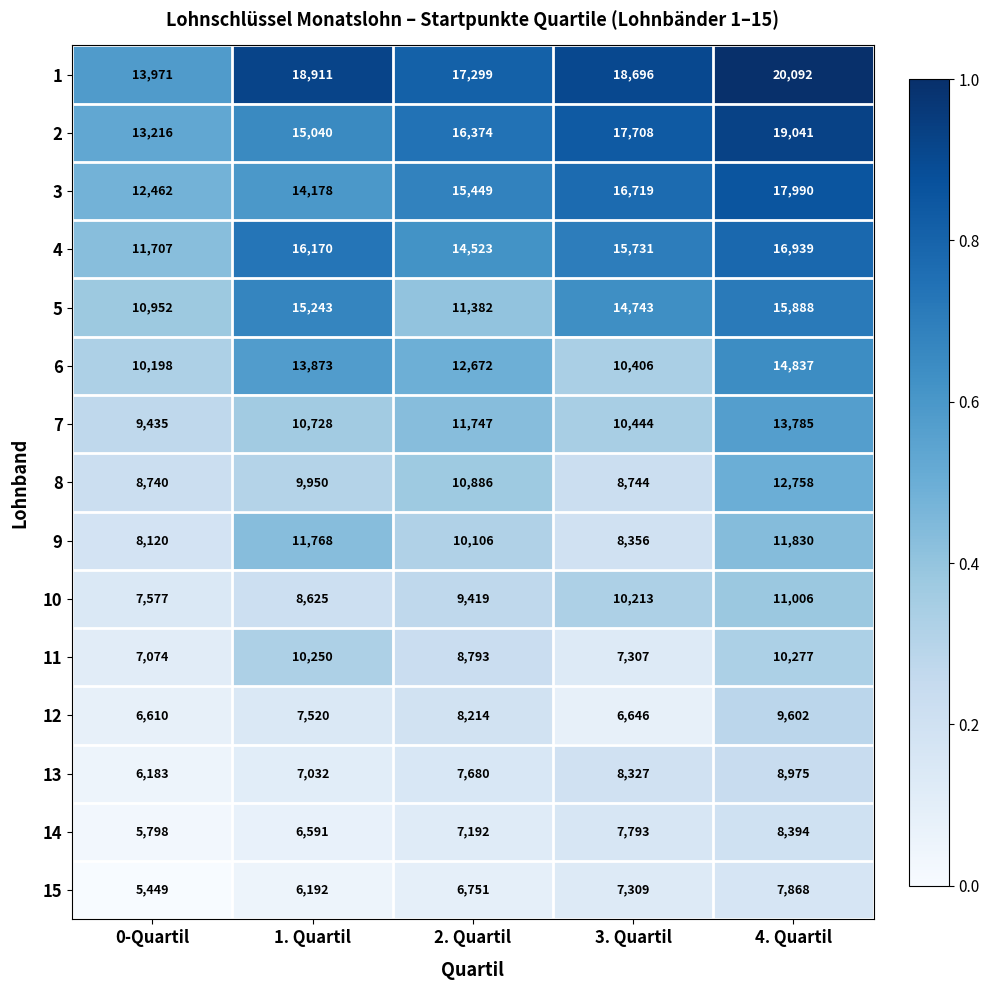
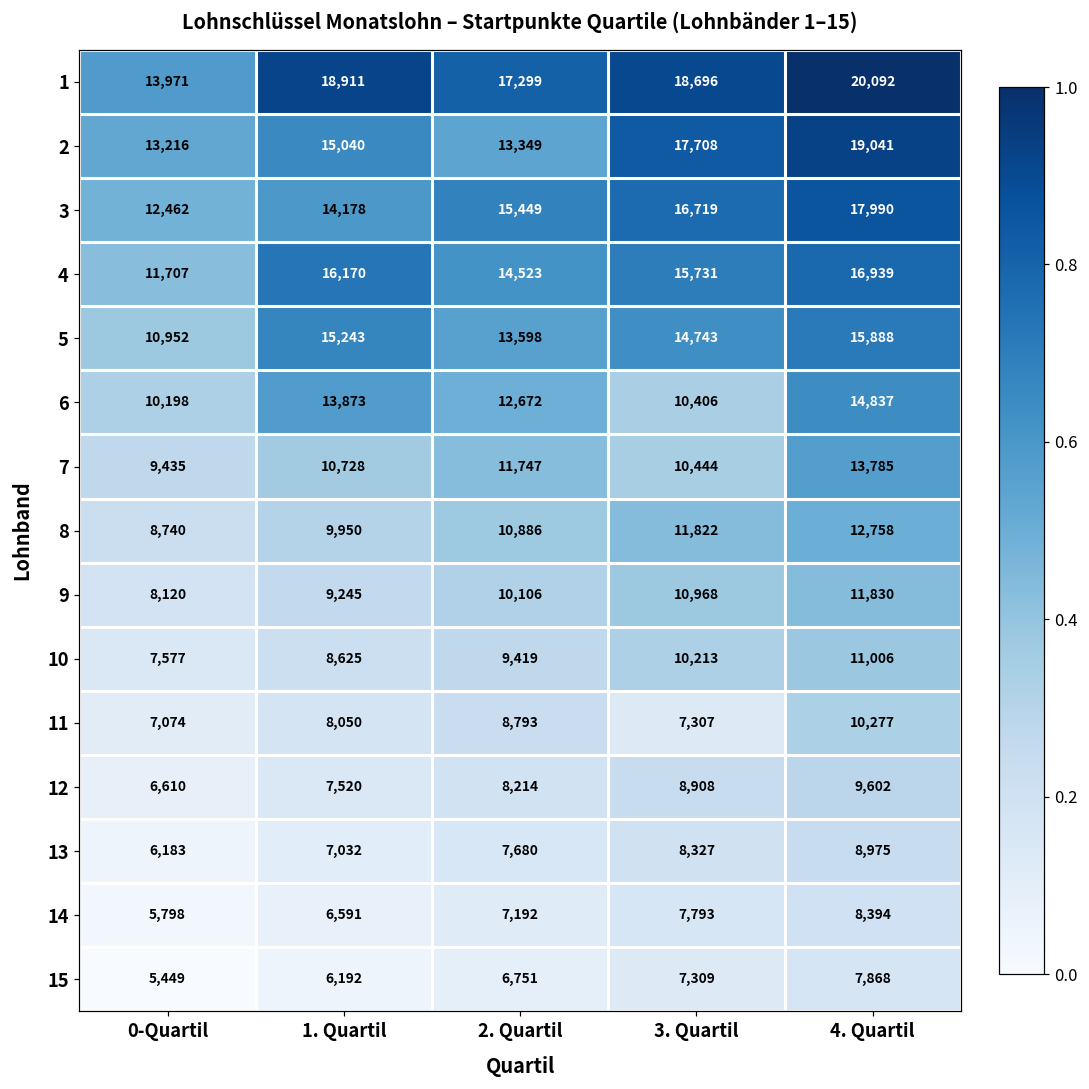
2, 2. Quartil: 16,374 -> 13,349
5, 2. Quartil: 11,382 -> 13,598
8, 3. Quartil: 8,744 -> 11,822
9, 1. Quartil: 11,768 -> 9,245
9, 3. Quartil: 8,356 -> 10,968
11, 1. Quartil: 10,250 -> 8,050
12, 3. Quartil: 6,646 -> 8,908
